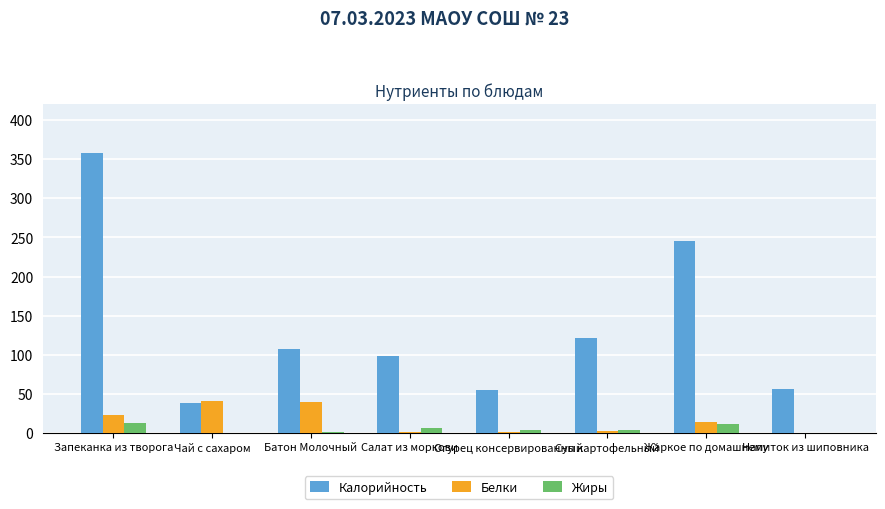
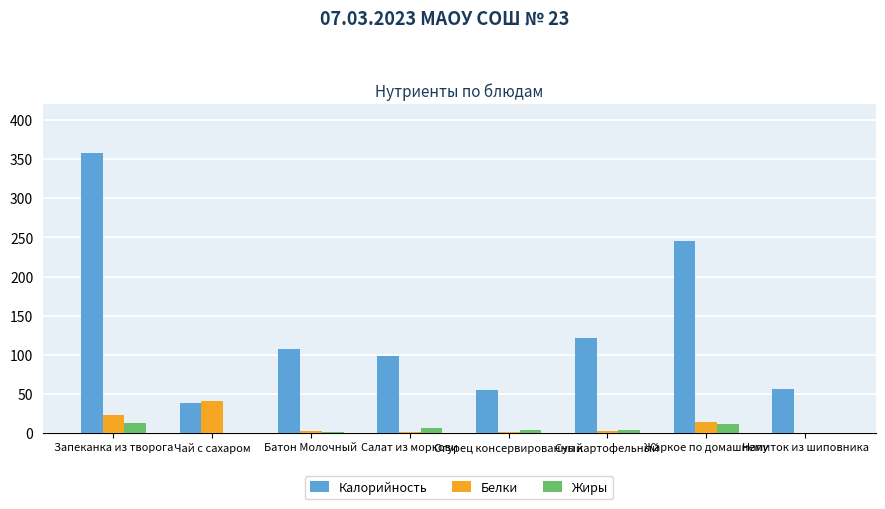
Белки, Батон Молочный: 40 -> 0
